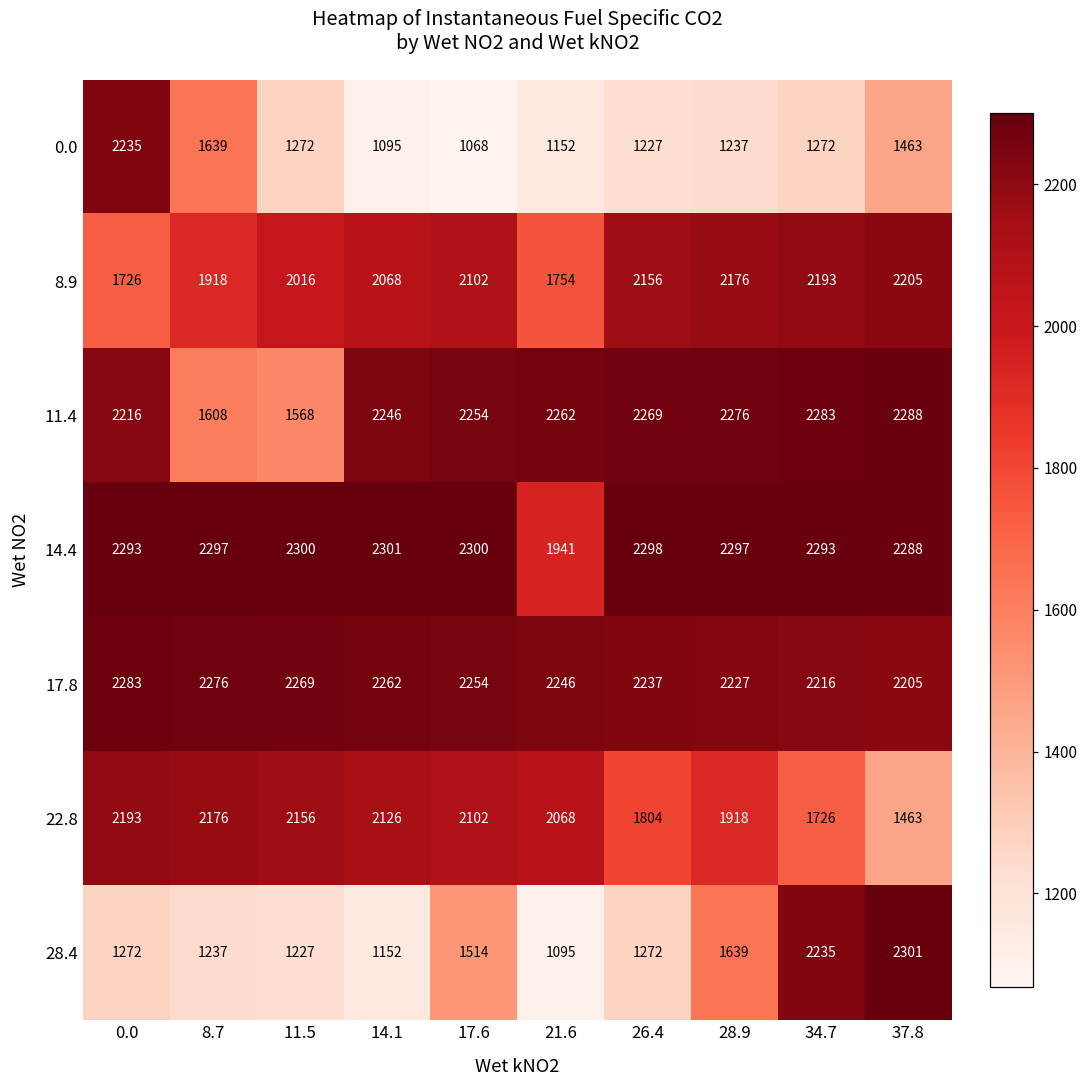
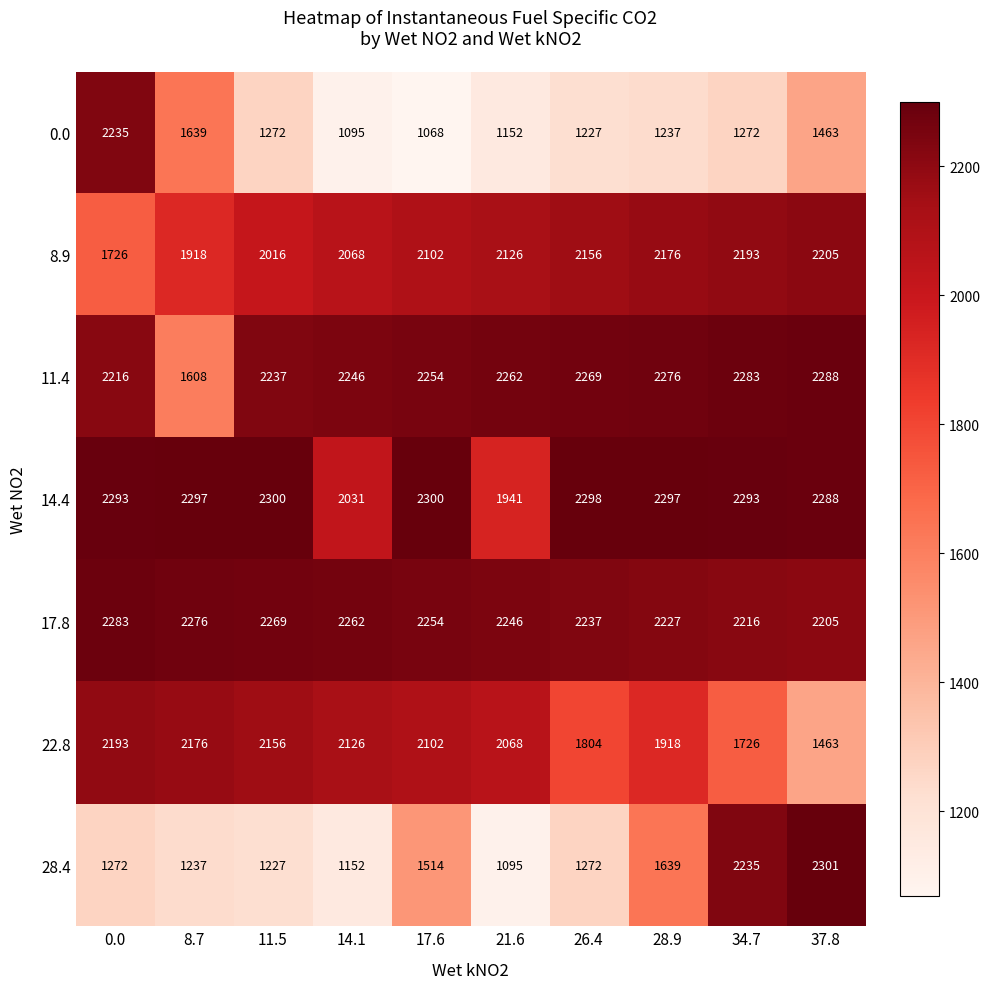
8.9, 21.6: 1754 -> 2126
11.4, 11.5: 1568 -> 2237
14.4, 14.1: 2301 -> 2031
